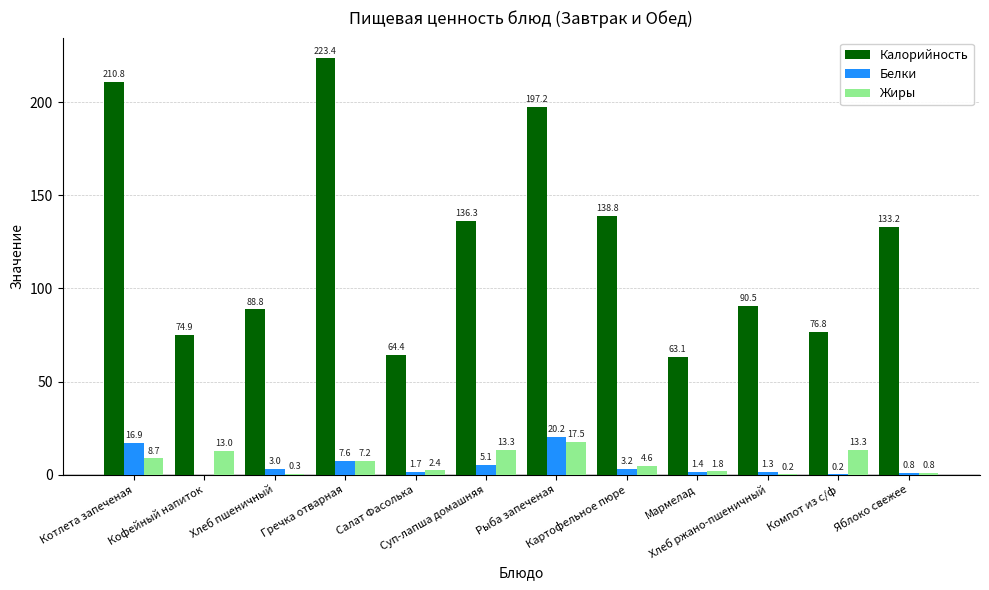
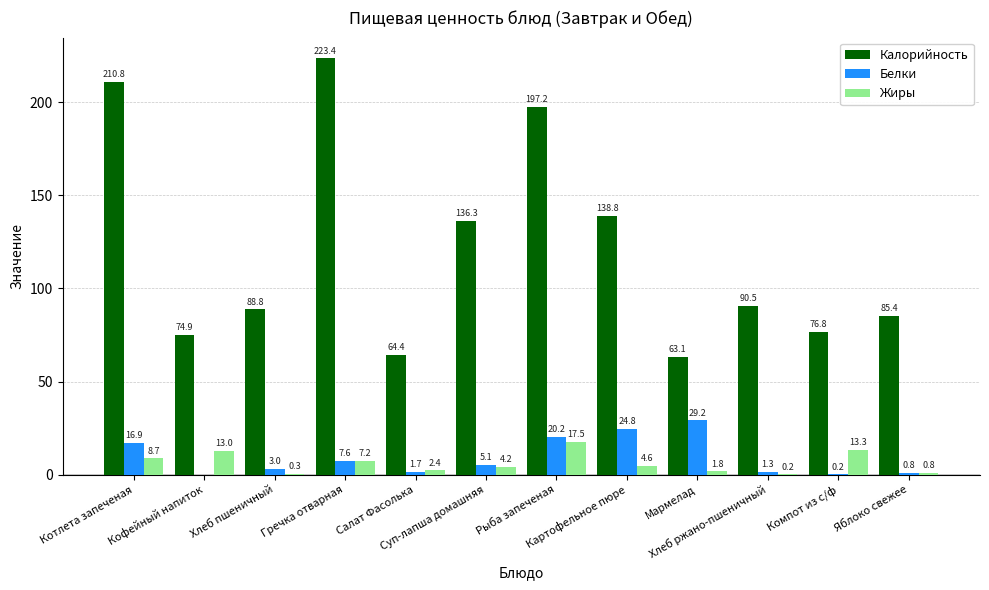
Жиры, Суп-лапша домашняя: 13.3 -> 4.2
Белки, Картофельное пюре: 3.2 -> 24.8
Белки, Мармелад: 1.4 -> 29.2
Калорийность, Яблоко свежее: 133.2 -> 85.4
